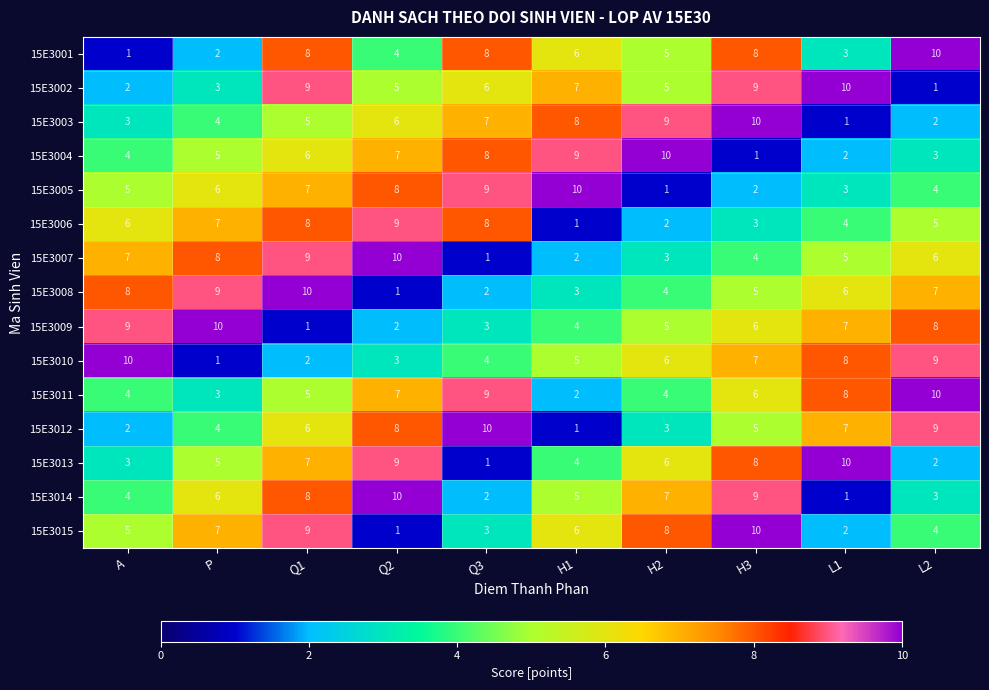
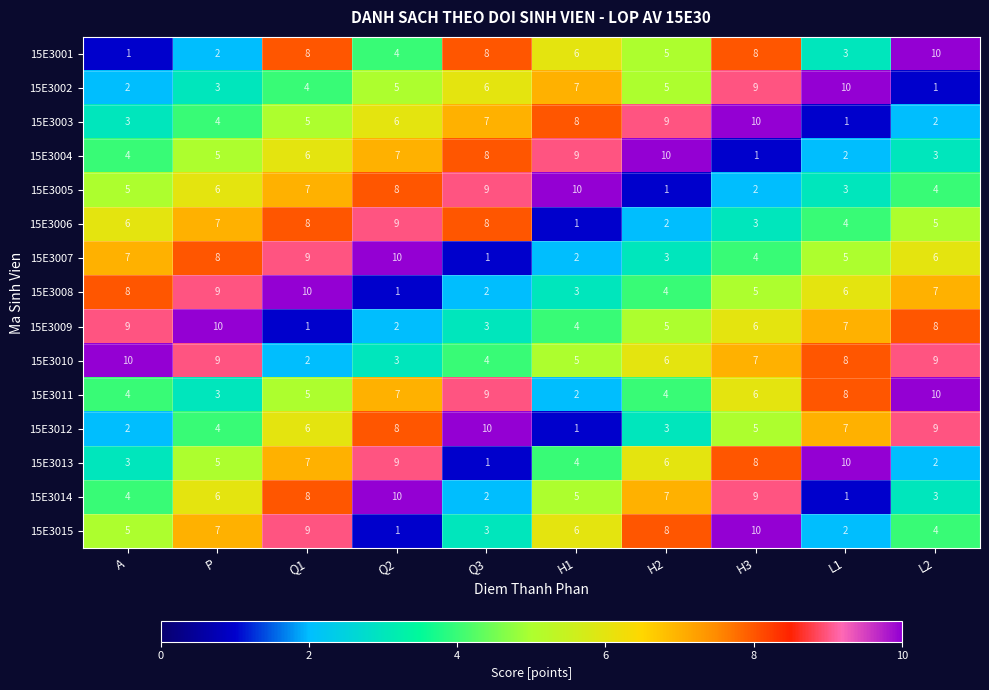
15E3002, Q1: 9 -> 4
15E3010, P: 1 -> 9
